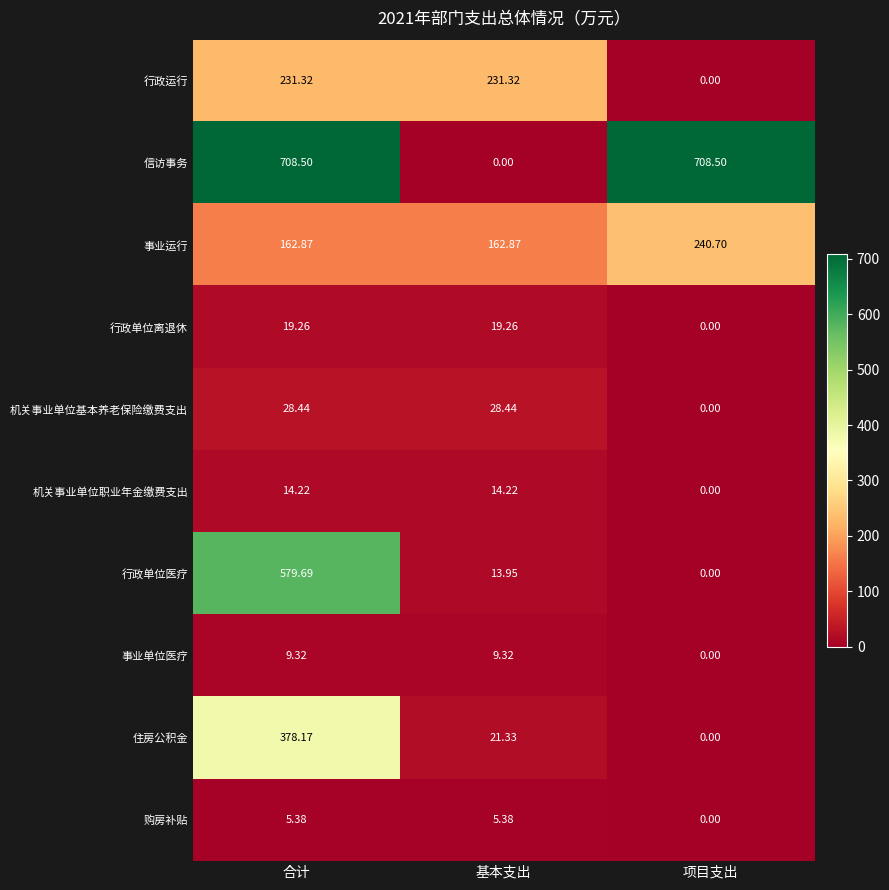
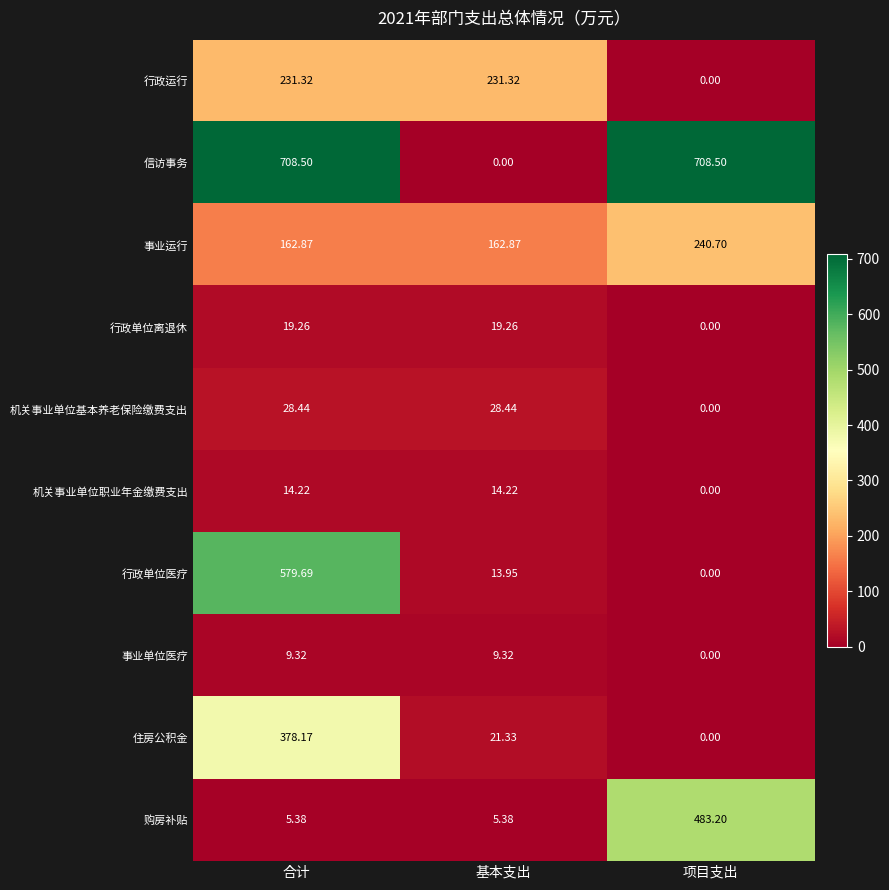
购房补贴, 项目支出: 0.00 -> 483.20
